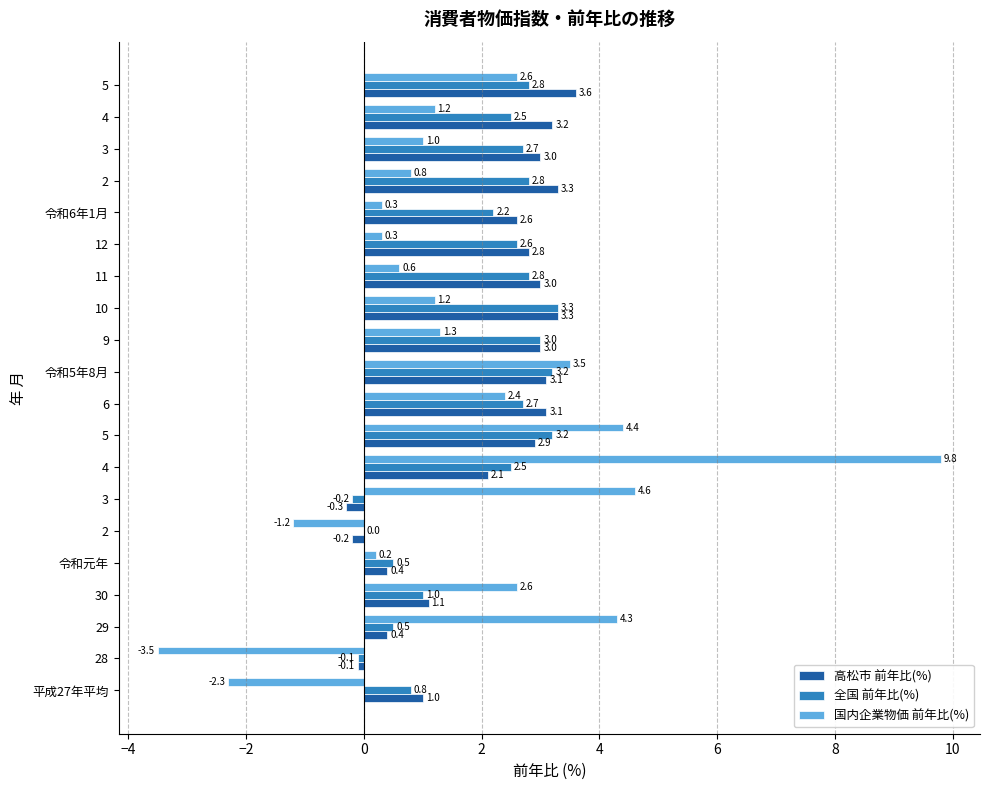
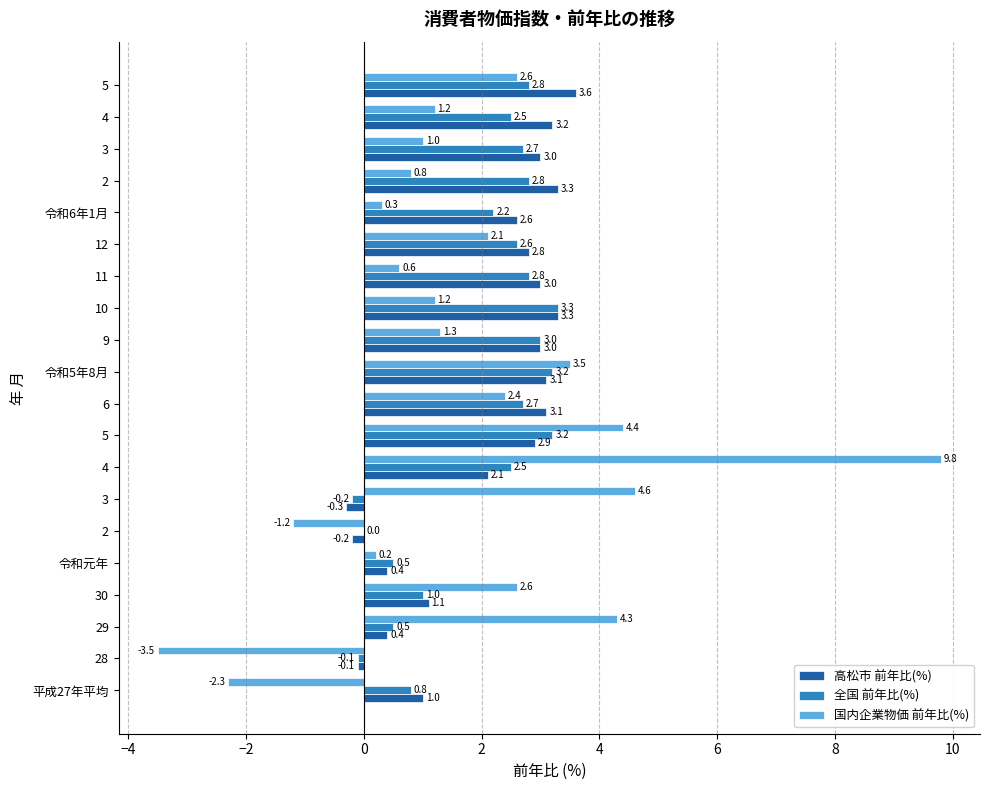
国内企業物価 前年比(%), 12: 0.3 -> 2.1
